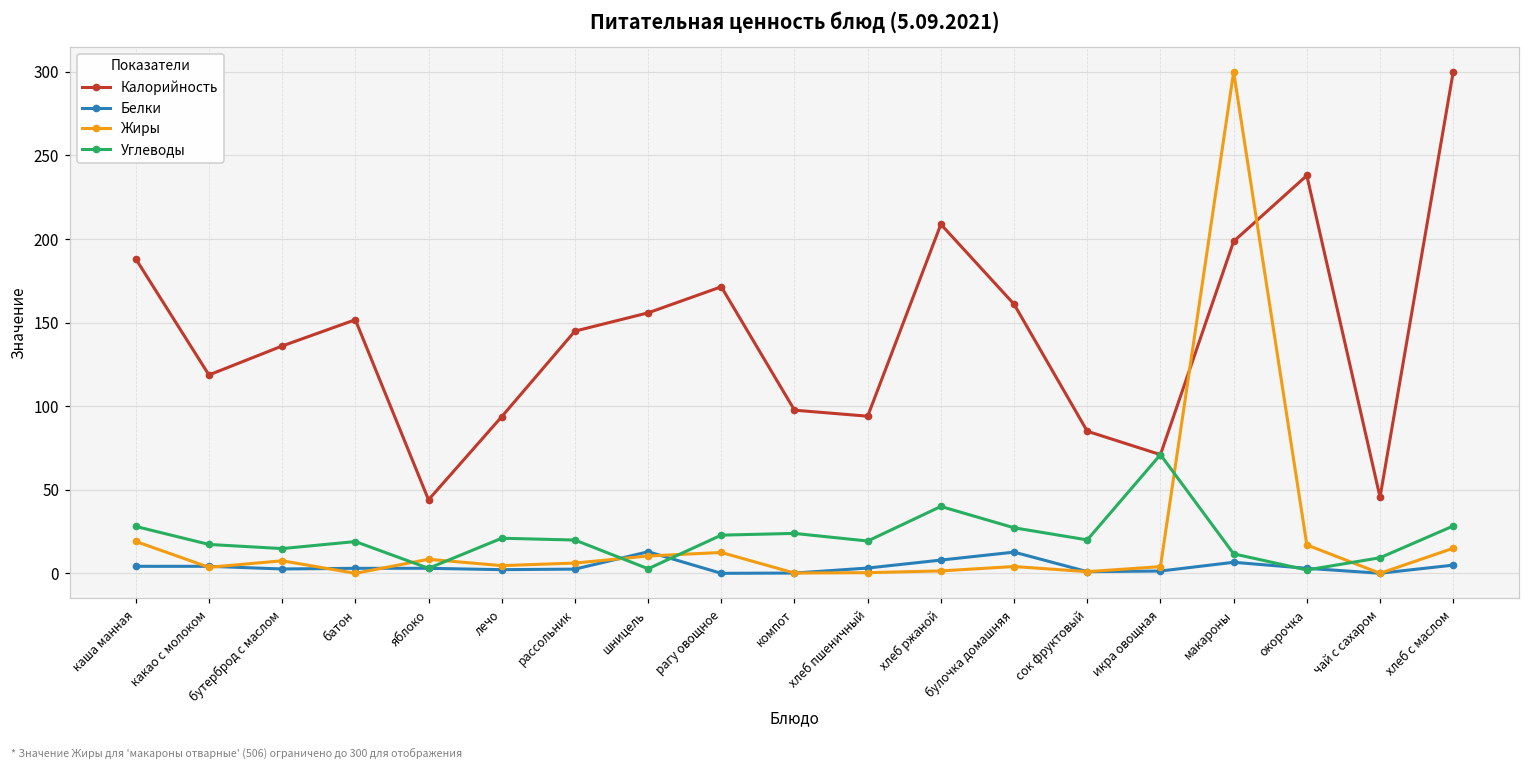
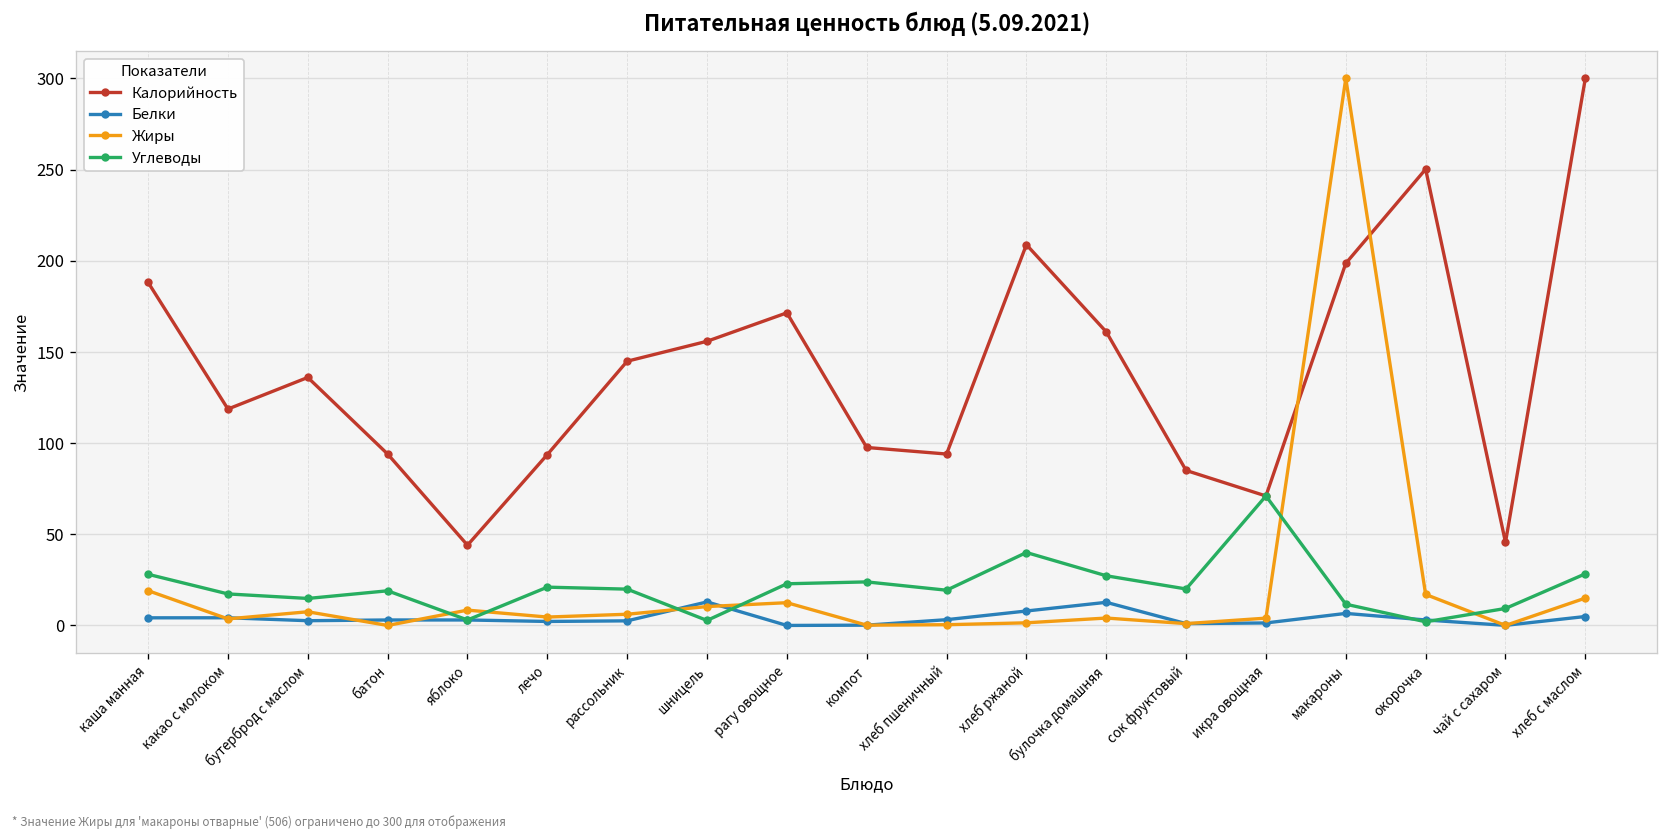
Калорийность, батон: 152 -> 94
Калорийность, окорочка: 238 -> 250
